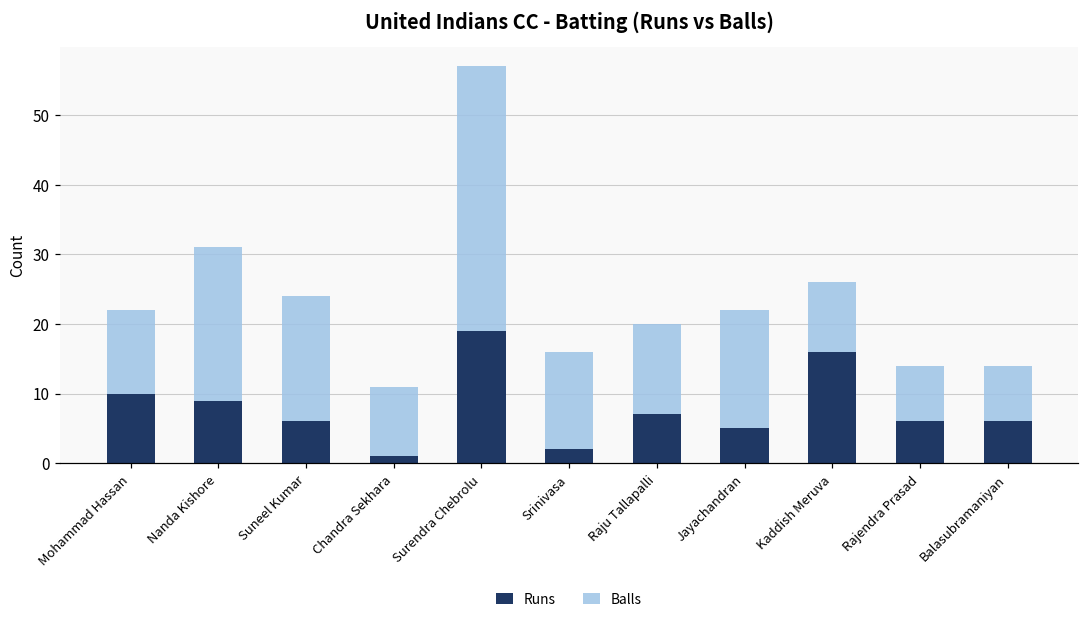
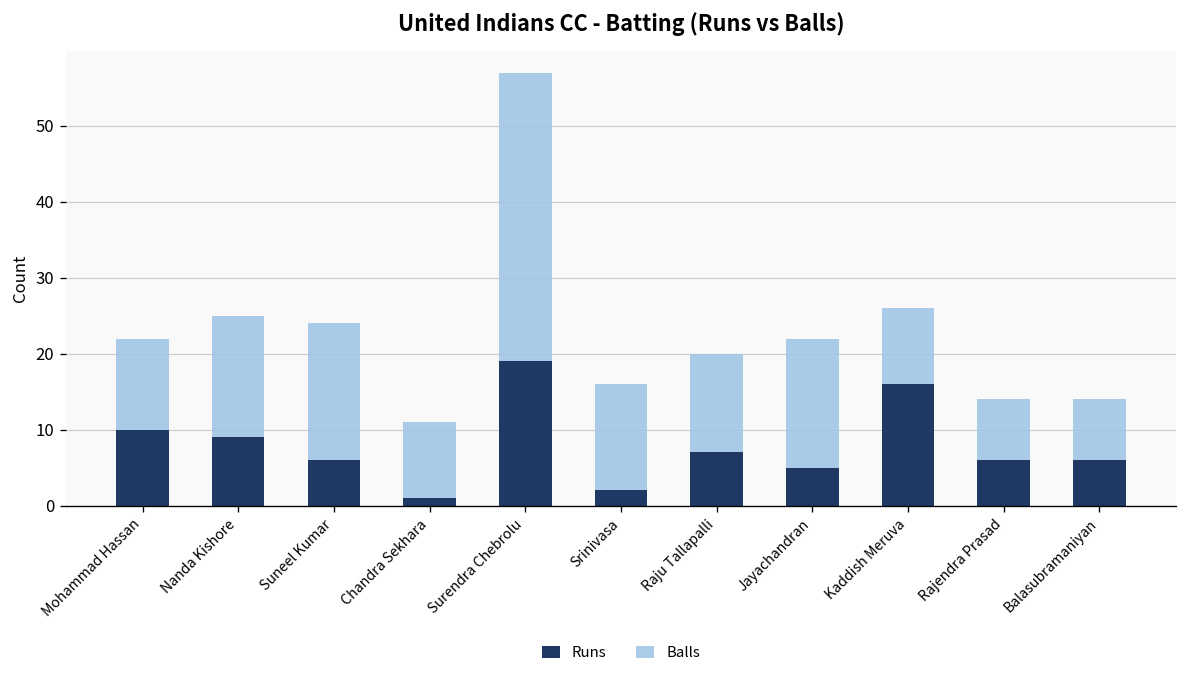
Balls, Nanda Kishore: 22 -> 16
